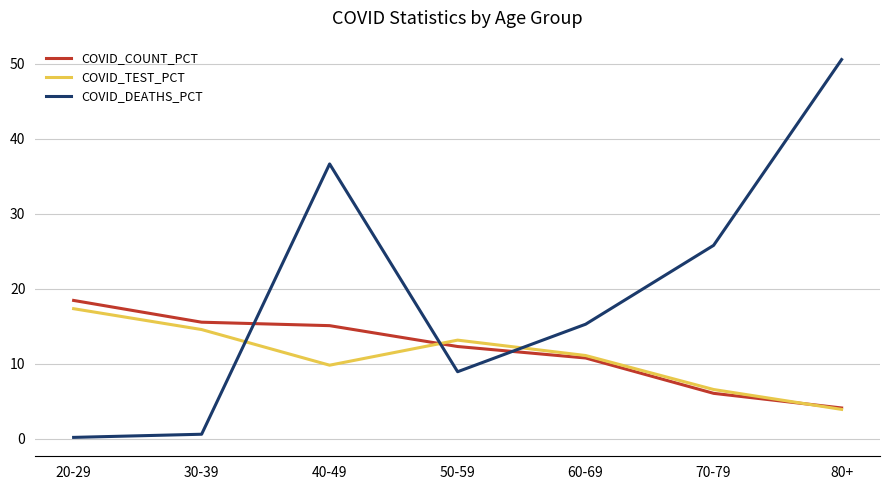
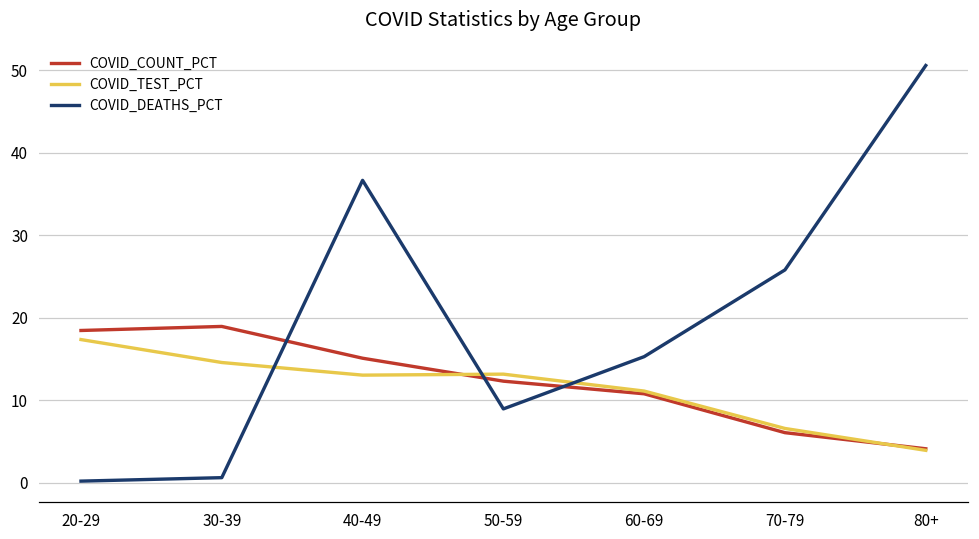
COVID_COUNT_PCT, 30-39: 16 -> 19
COVID_TEST_PCT, 40-49: 10 -> 13
